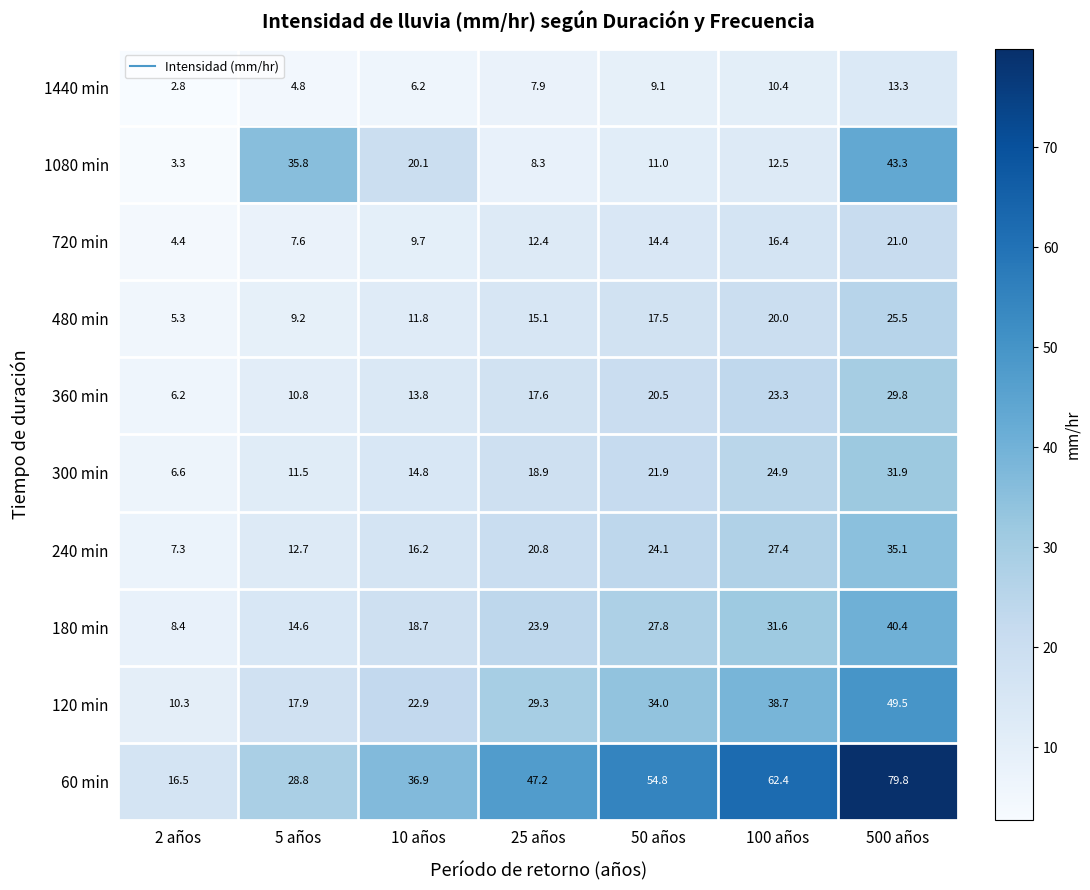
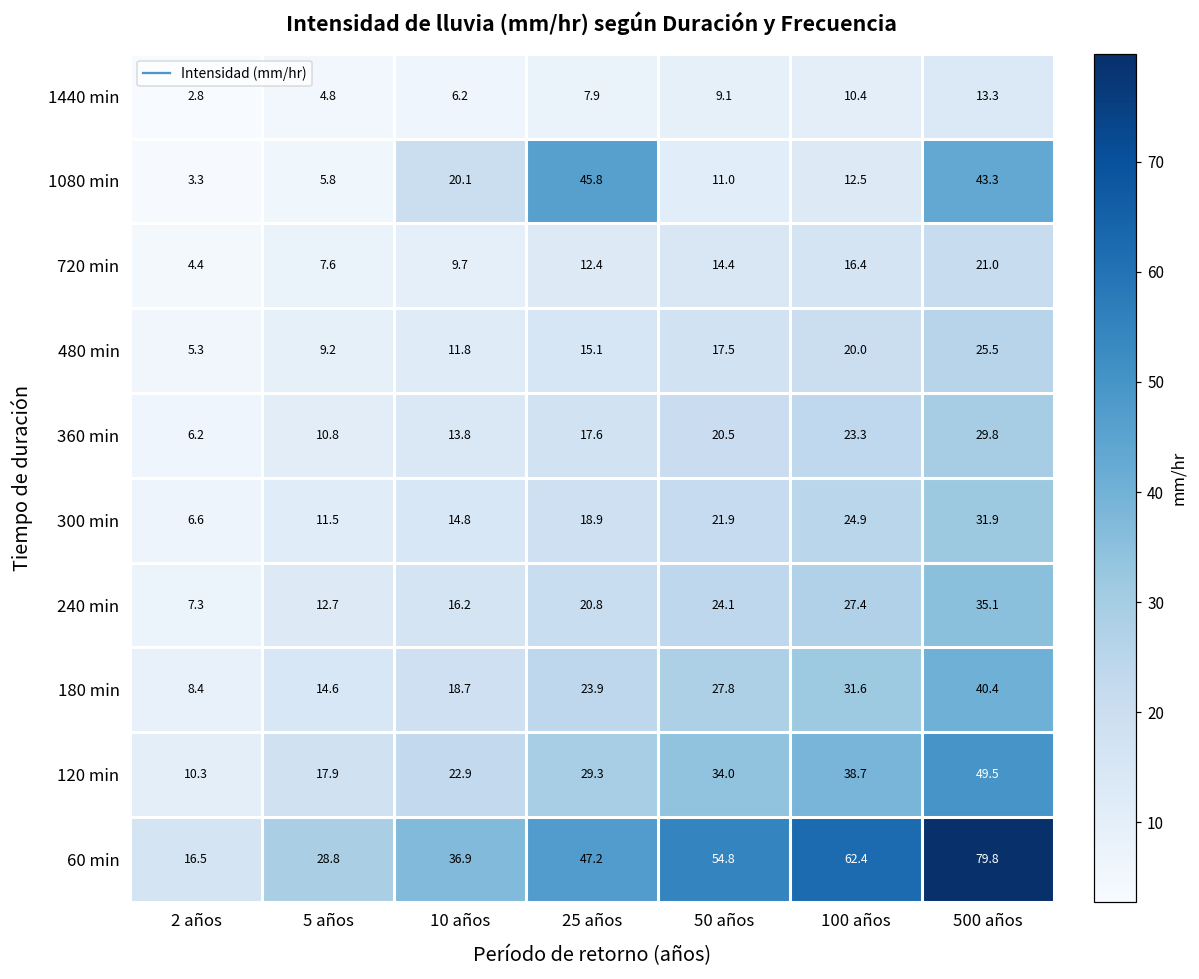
1080 min, 5 años: 35.8 -> 5.8
1080 min, 25 años: 8.3 -> 45.8
